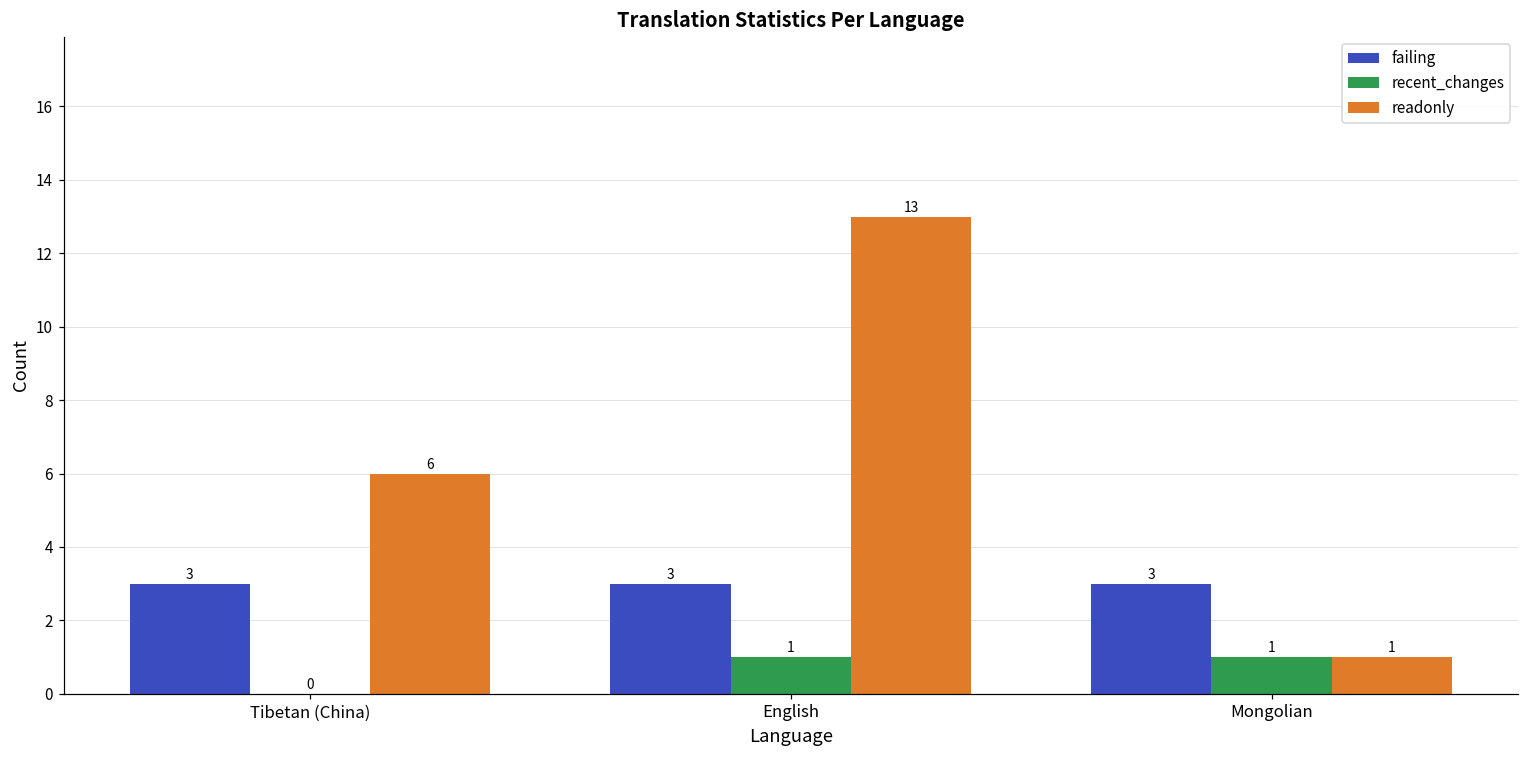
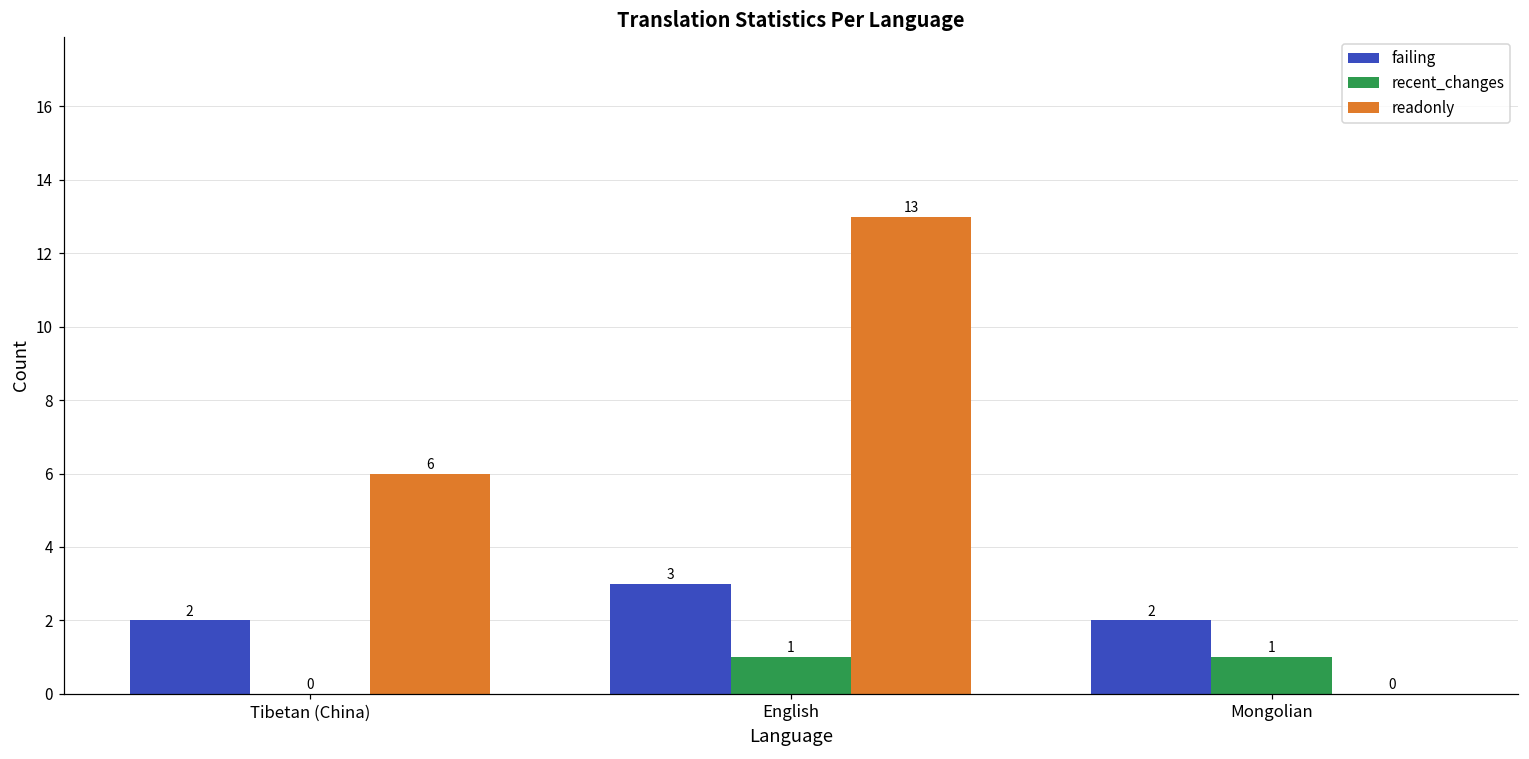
failing, Tibetan (China): 3 -> 2
failing, Mongolian: 3 -> 2
readonly, Mongolian: 1 -> 0
